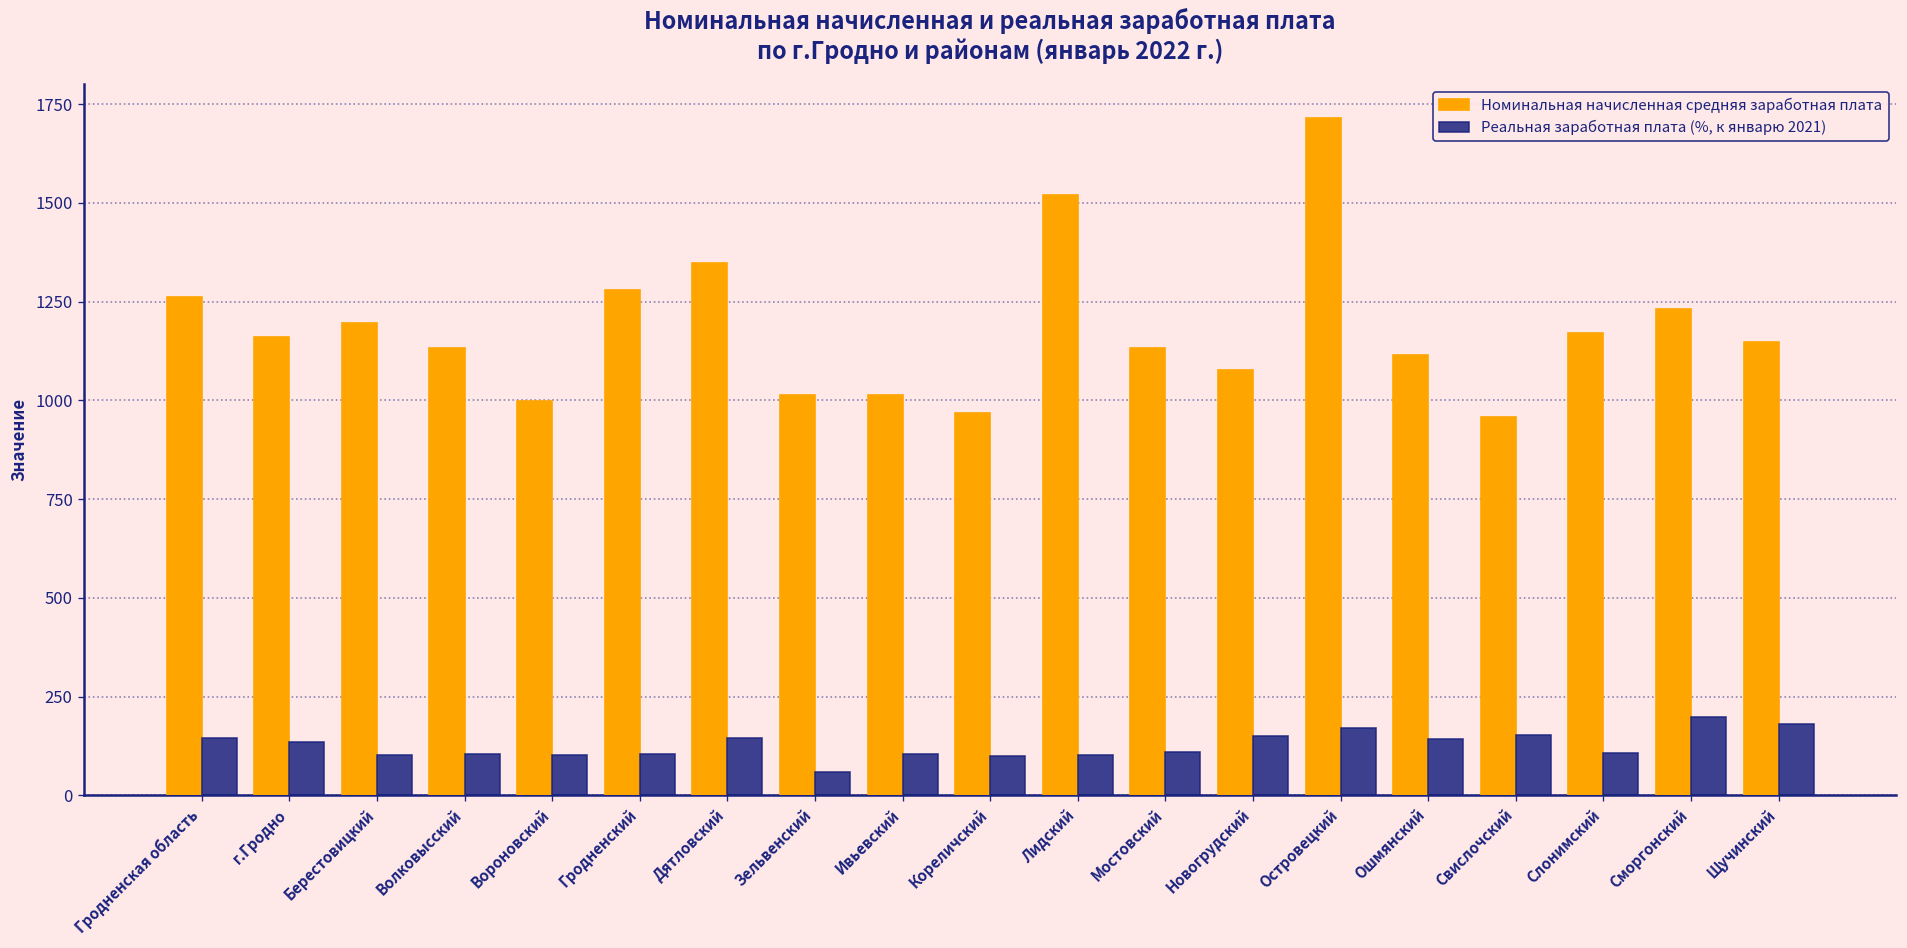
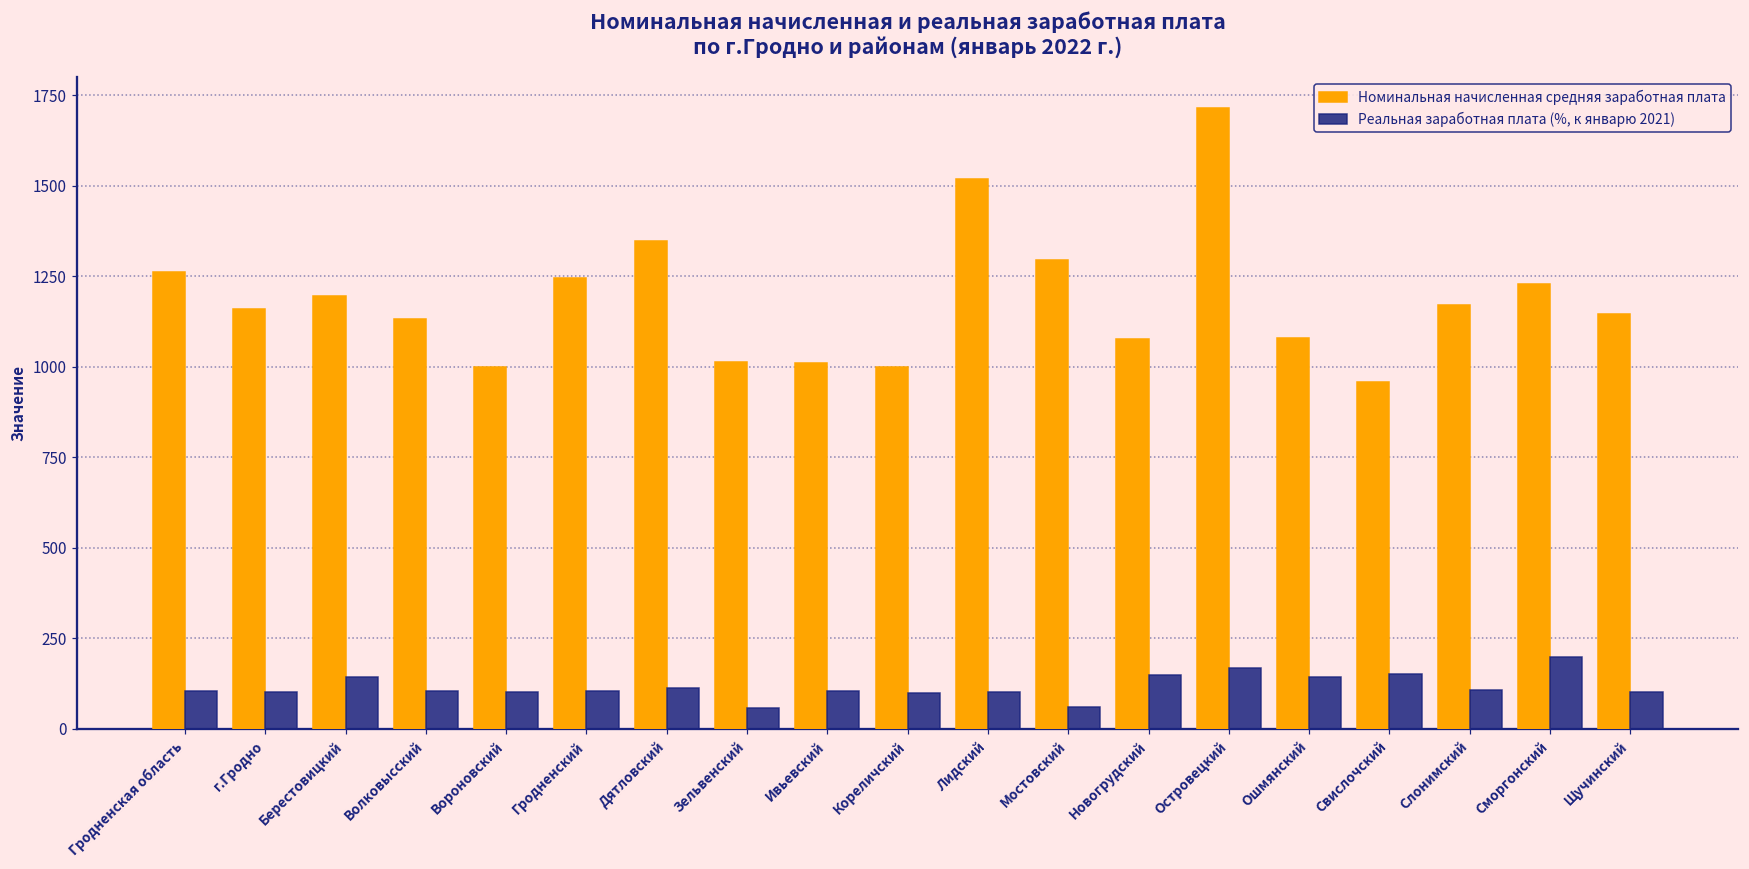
Реальная заработная плата (%, к январю 2021), Гродненская область: 140 -> 100
Реальная заработная плата (%, к январю 2021), г.Гродно: 140 -> 100
Реальная заработная плата (%, к январю 2021), Берестовицкий: 100 -> 140
Номинальная начисленная средняя заработная плата, Гродненский: 1280 -> 1250
Реальная заработная плата (%, к январю 2021), Дятловский: 140 -> 110
Номинальная начисленная средняя заработная плата, Кореличский: 970 -> 1000
Номинальная начисленная средняя заработная плата, Мостовский: 1130 -> 1300
Реальная заработная плата (%, к январю 2021), Мостовский: 110 -> 60
Номинальная начисленная средняя заработная плата, Ошмянский: 1110 -> 1080
Реальная заработная плата (%, к январю 2021), Щучинский: 180 -> 100
